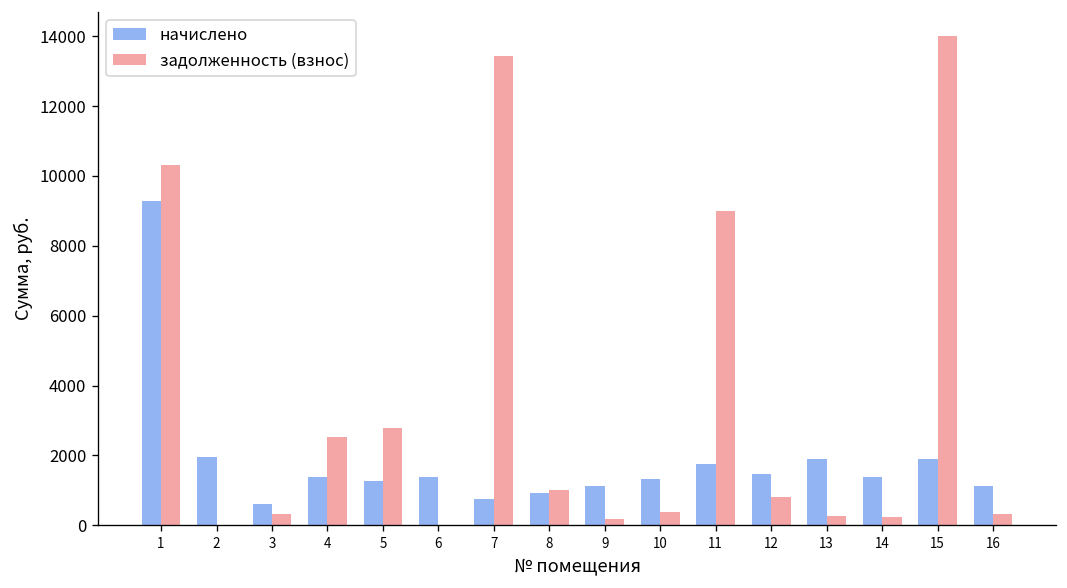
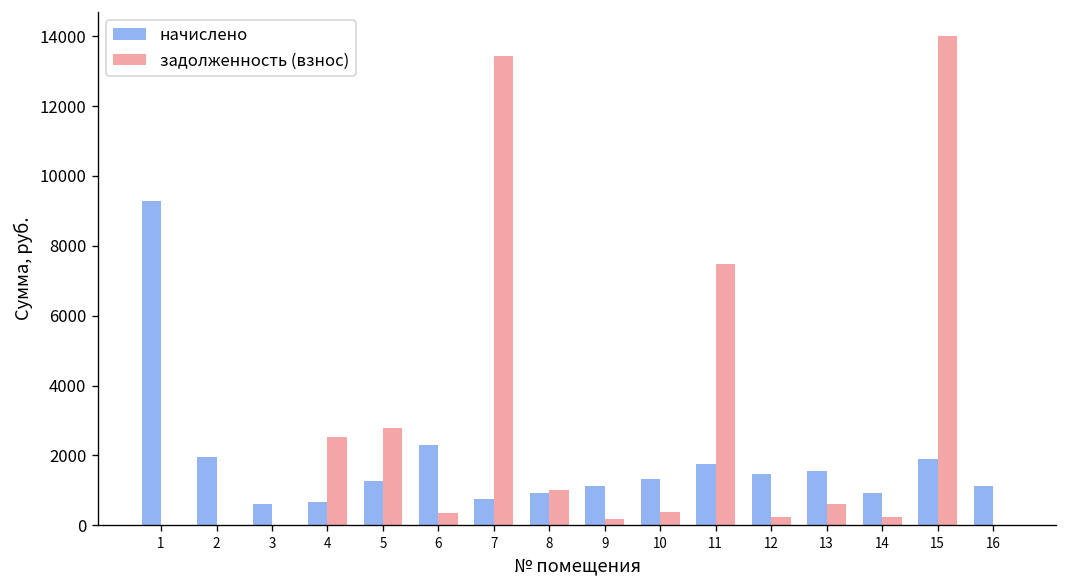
задолженность (взнос), 1: 10300 -> 0
задолженность (взнос), 3: 300 -> 0
начислено, 4: 1400 -> 700
начислено, 6: 1400 -> 2300
задолженность (взнос), 6: 0 -> 400
задолженность (взнос), 11: 9000 -> 7500
задолженность (взнос), 12: 800 -> 200
начислено, 13: 1900 -> 1600
задолженность (взнос), 13: 300 -> 600
начислено, 14: 1400 -> 900
задолженность (взнос), 16: 300 -> 0
